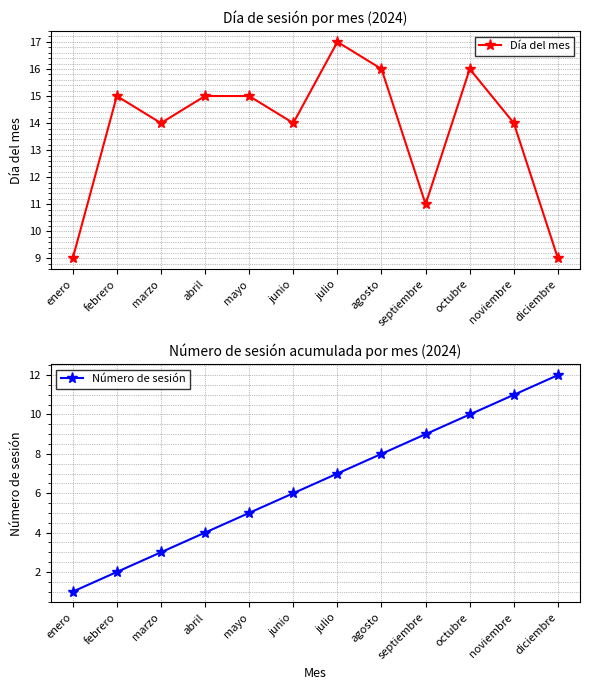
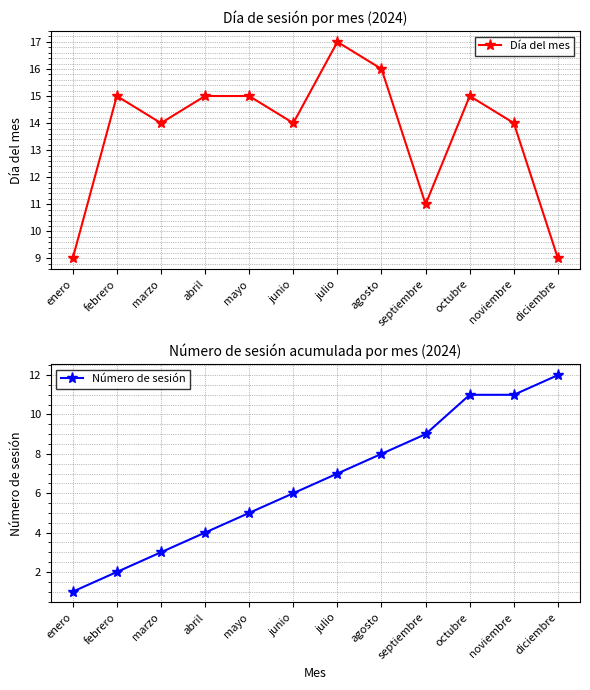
Día de sesión por mes (2024), octubre: 16 -> 15
Número de sesión acumulada por mes (2024), octubre: 10 -> 11
